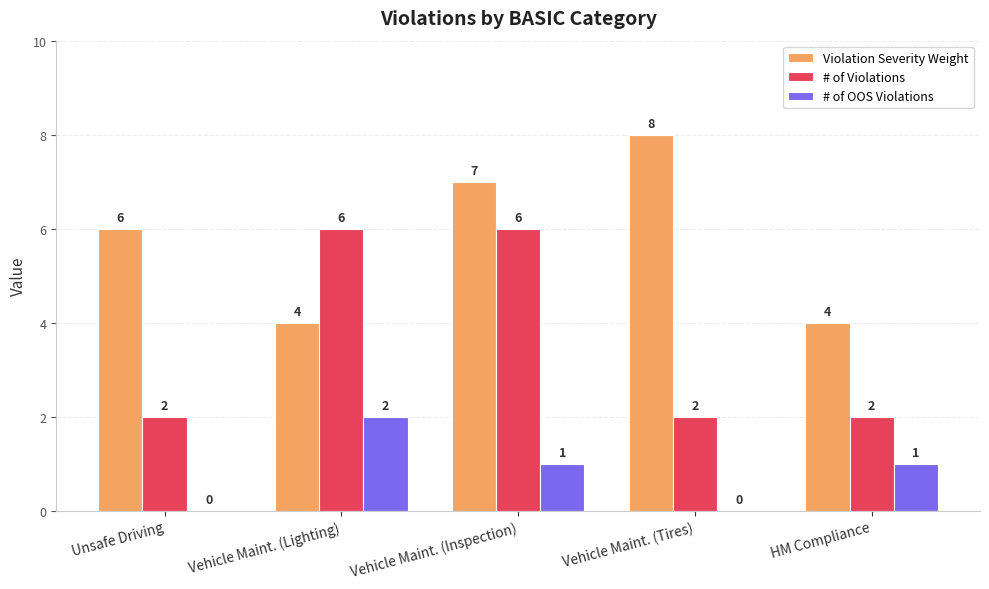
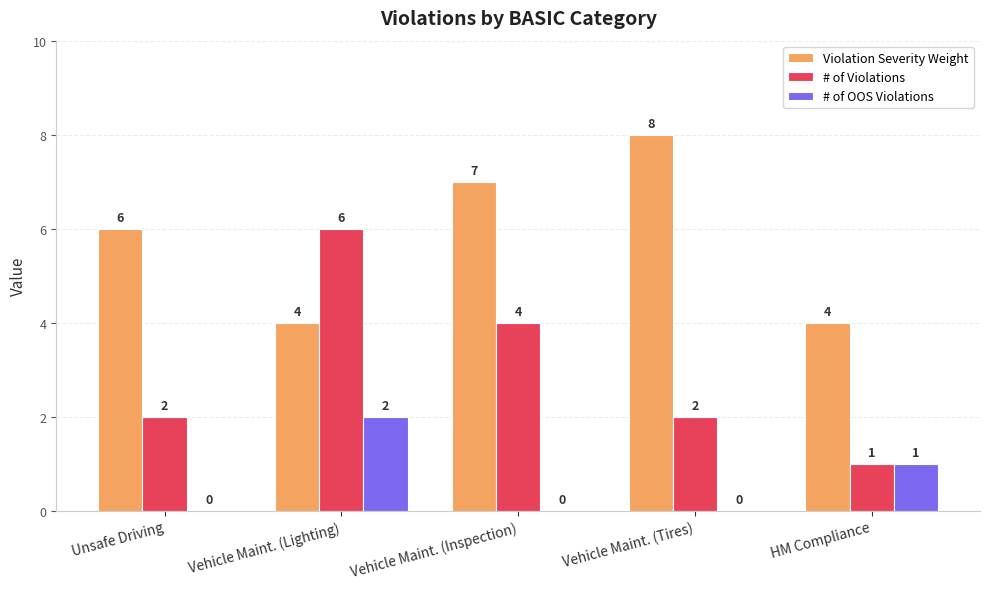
# of Violations, Vehicle Maint. (Inspection): 6 -> 4
# of OOS Violations, Vehicle Maint. (Inspection): 1 -> 0
# of Violations, HM Compliance: 2 -> 1
